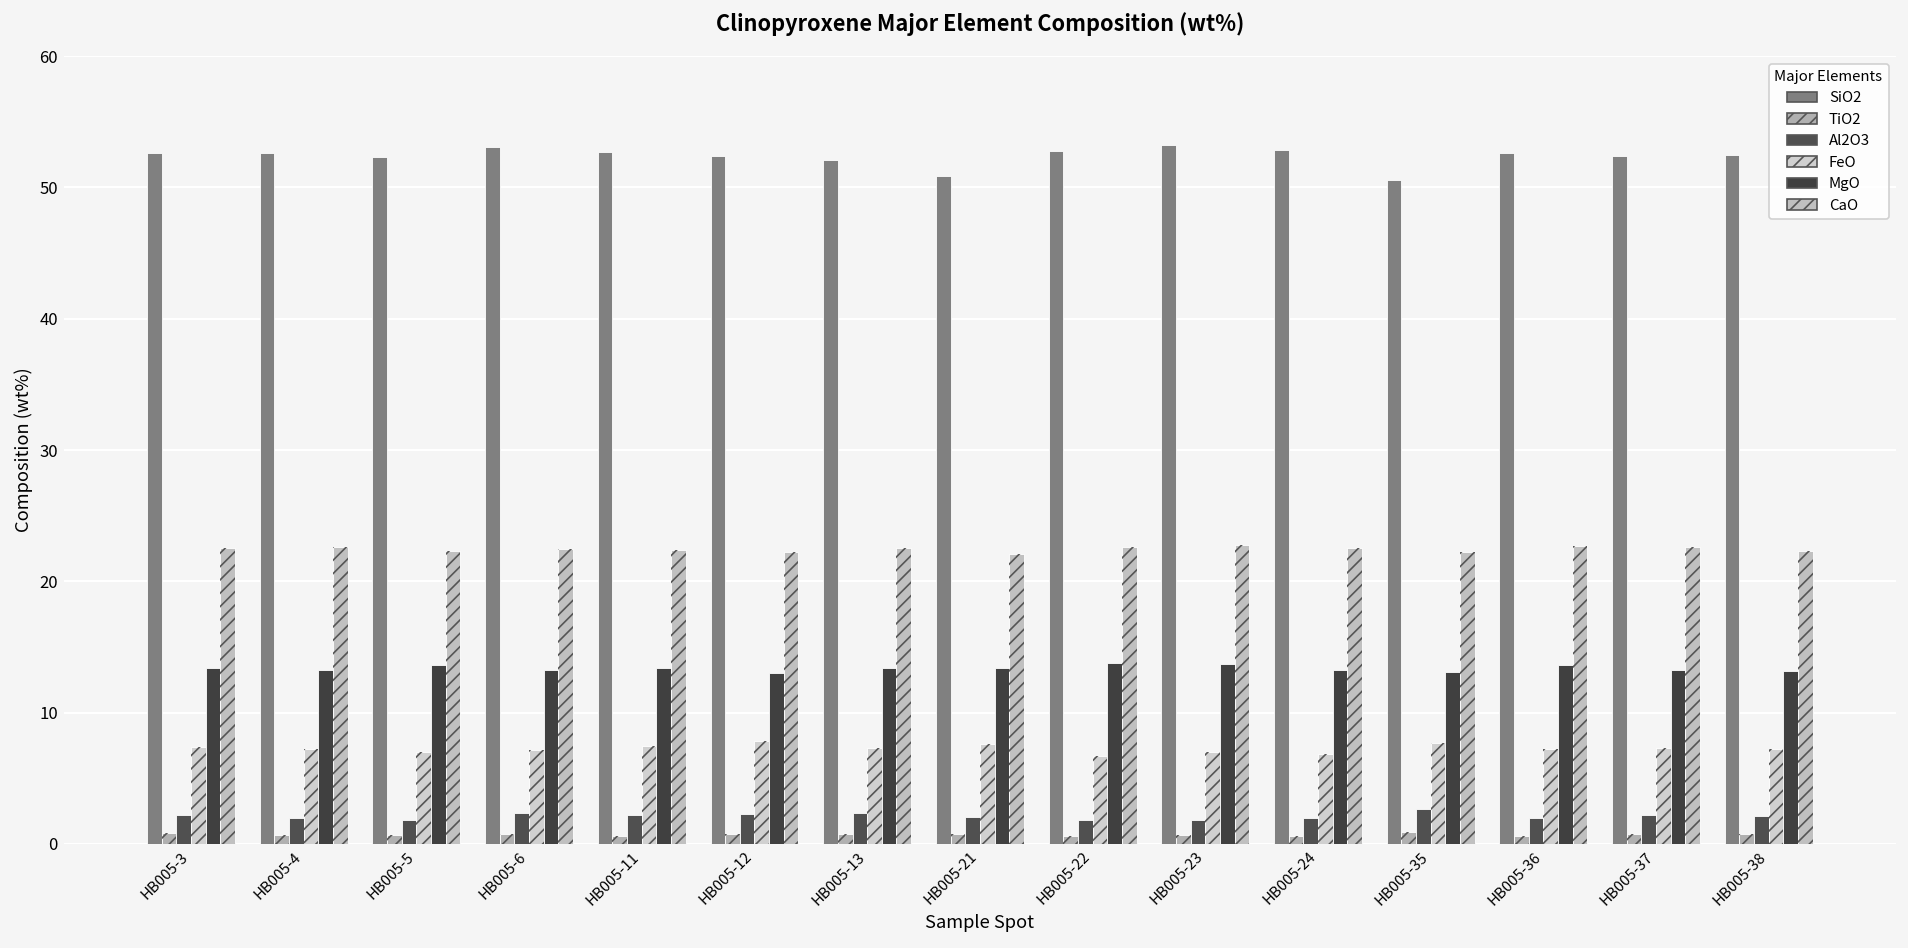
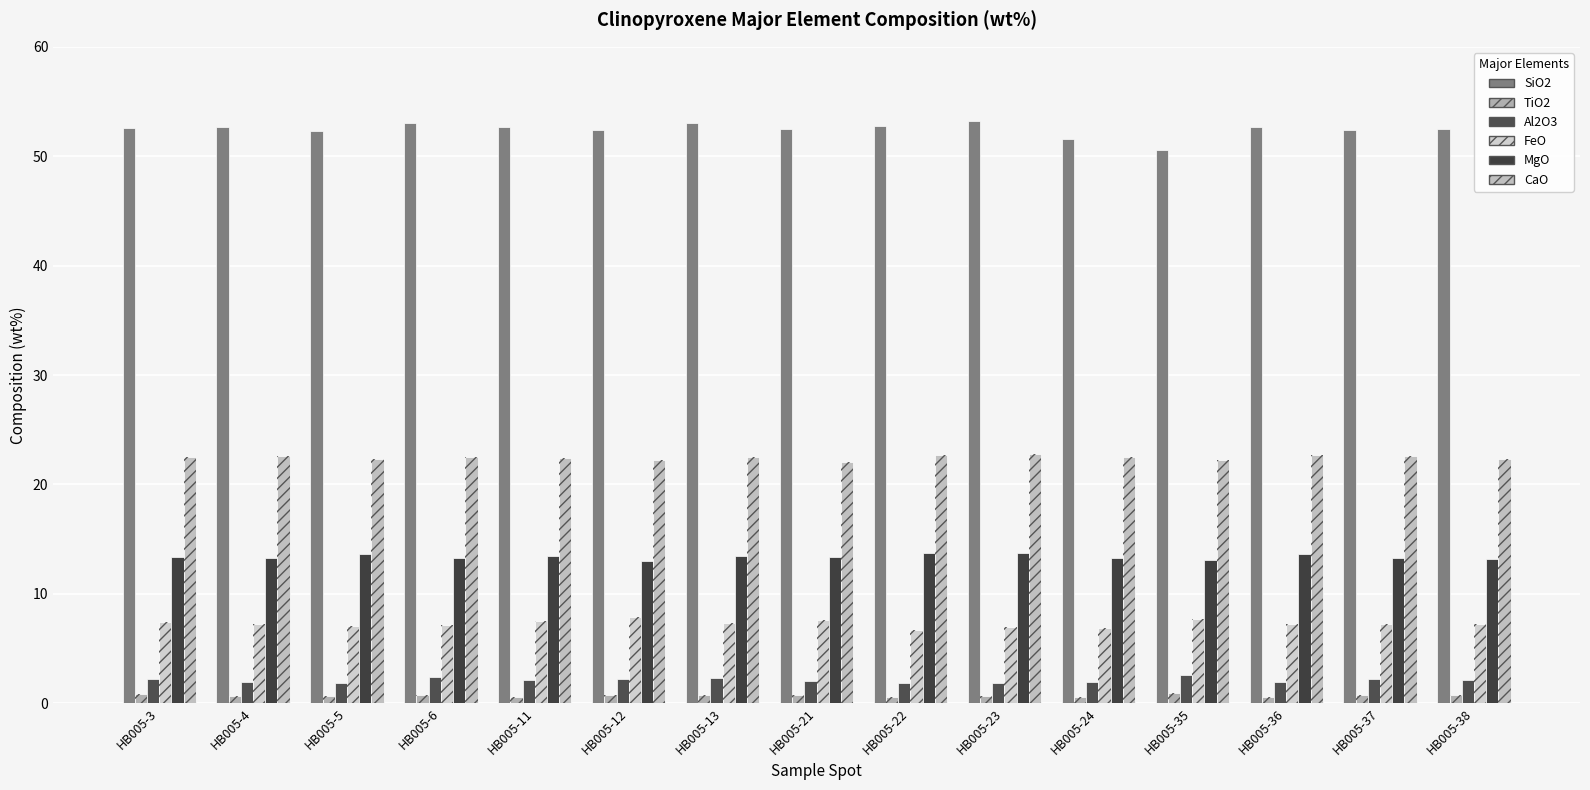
SiO2, HB005-13: 52.1 -> 53.0
SiO2, HB005-21: 50.9 -> 52.5
SiO2, HB005-24: 52.9 -> 51.5
